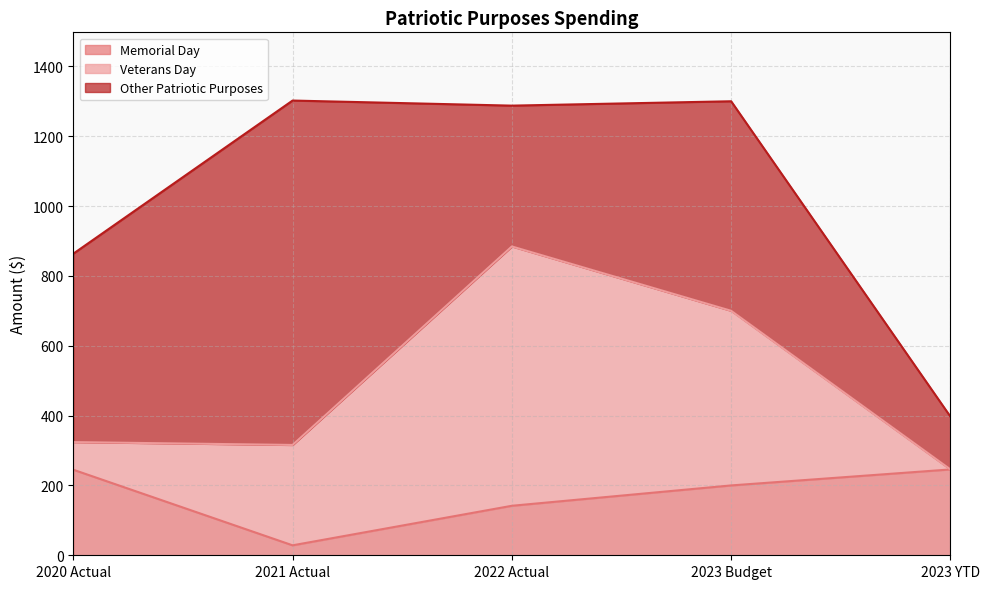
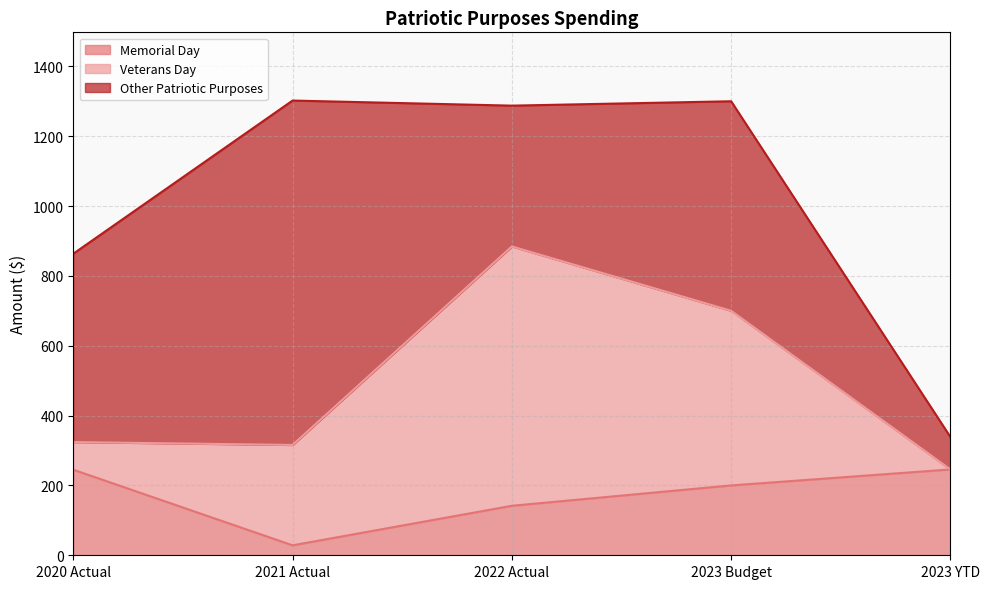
Other Patriotic Purposes, 2023 YTD: 150 -> 90
